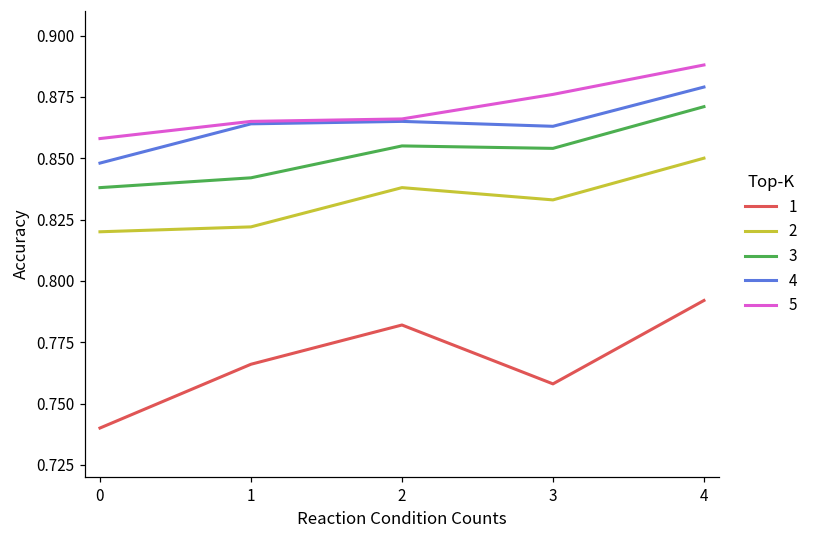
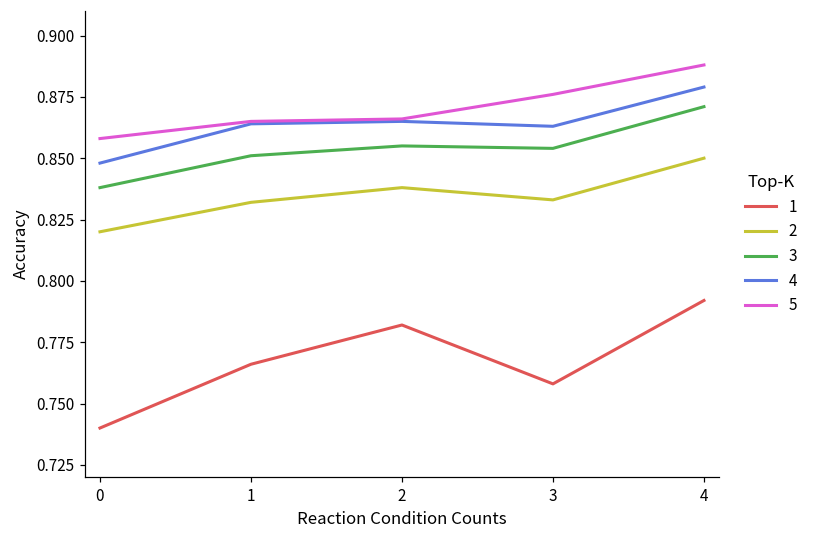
2, 1: 0.822 -> 0.832
3, 1: 0.842 -> 0.851
